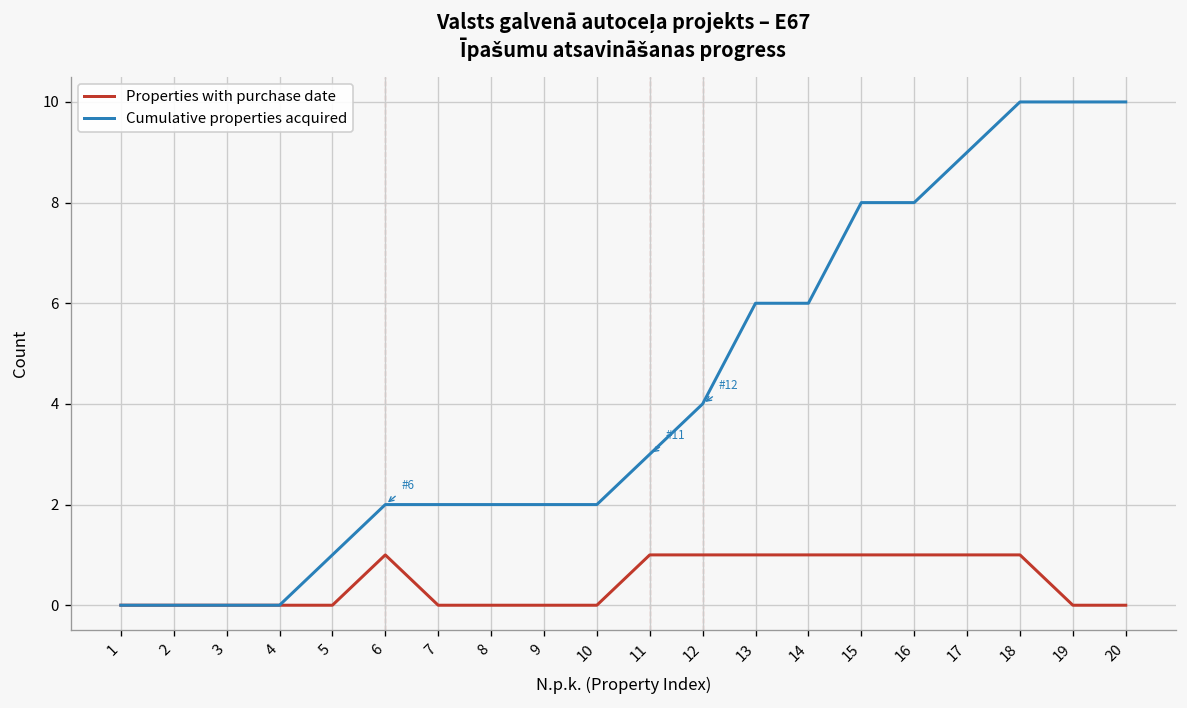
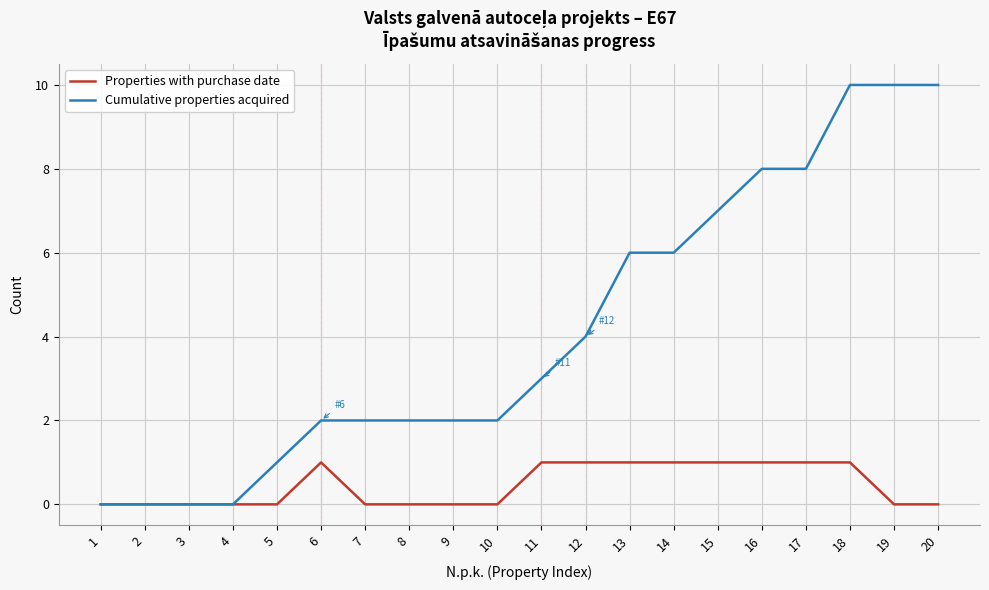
Cumulative properties acquired, 15: 8 -> 7
Cumulative properties acquired, 17: 9 -> 8
